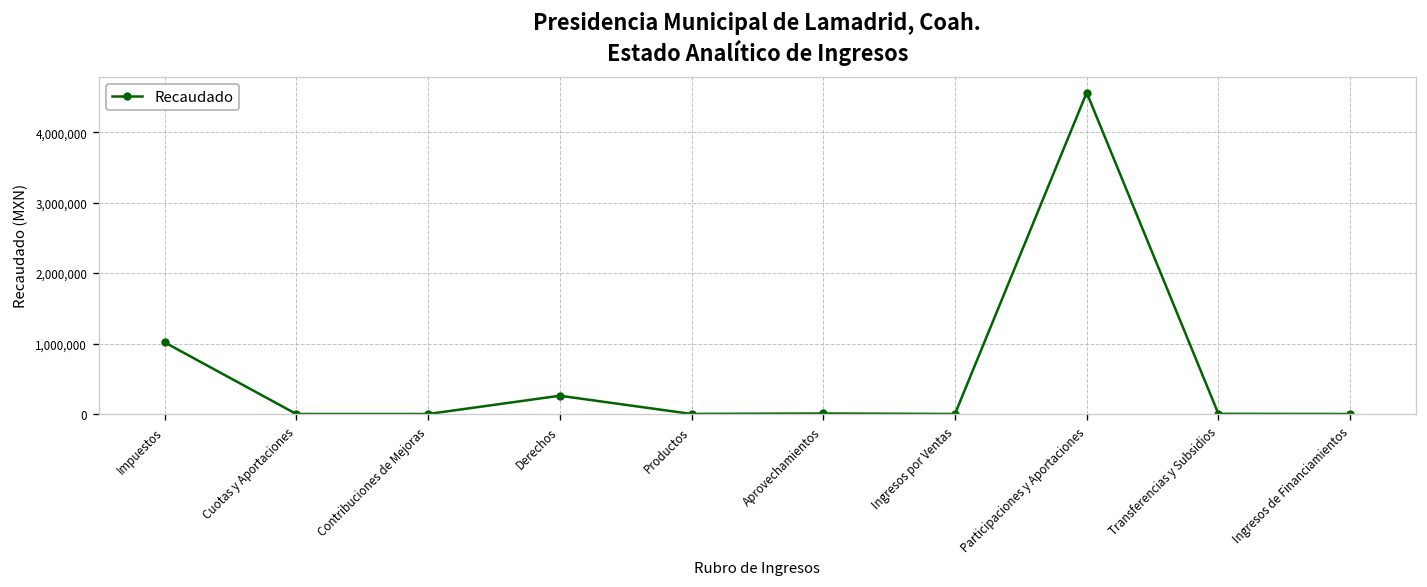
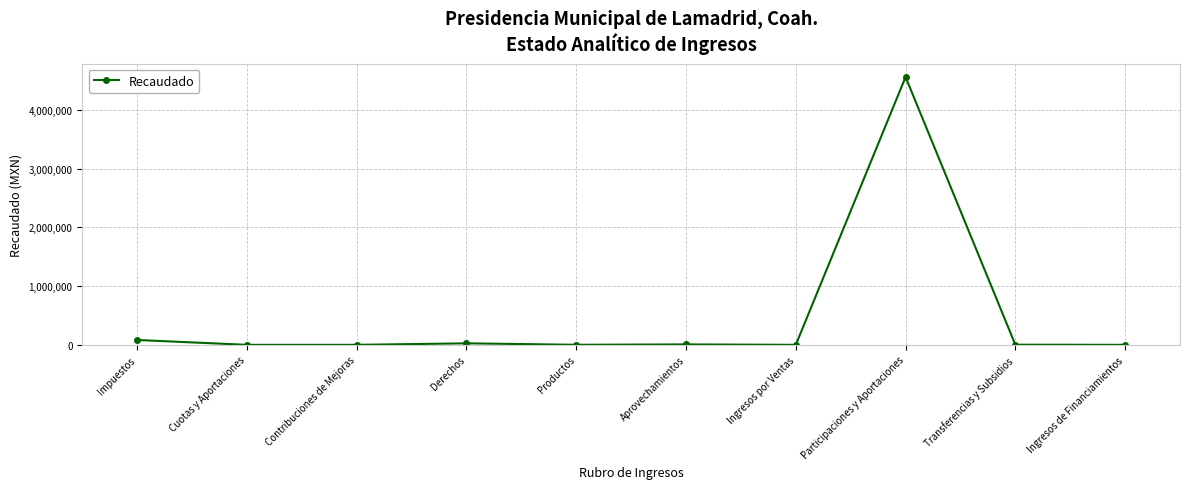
Impuestos: 1,000,000 -> 100,000
Derechos: 300,000 -> 0
